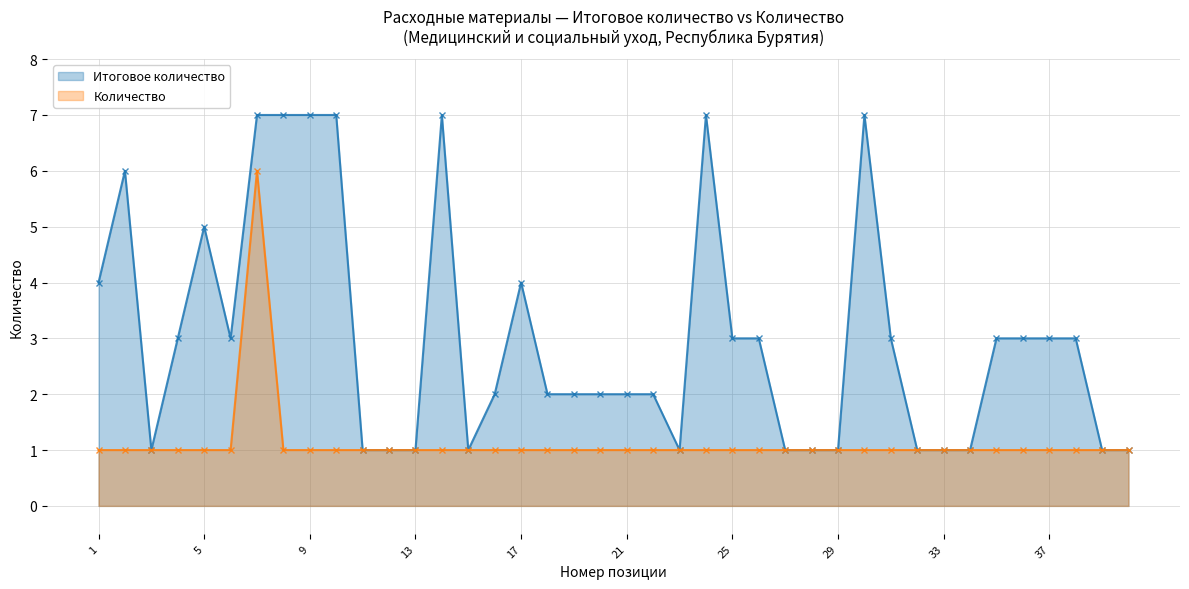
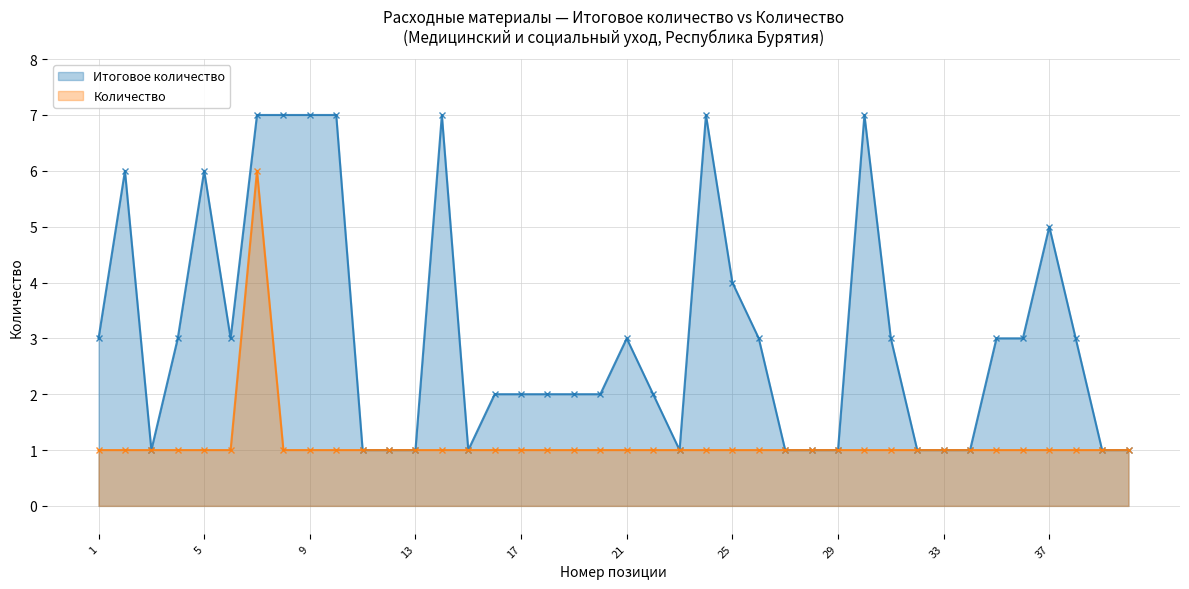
Итоговое количество, 1: 4 -> 3
Итоговое количество, 5: 5 -> 6
Итоговое количество, 17: 4 -> 2
Итоговое количество, 21: 2 -> 3
Итоговое количество, 25: 3 -> 4
Итоговое количество, 37: 3 -> 5
